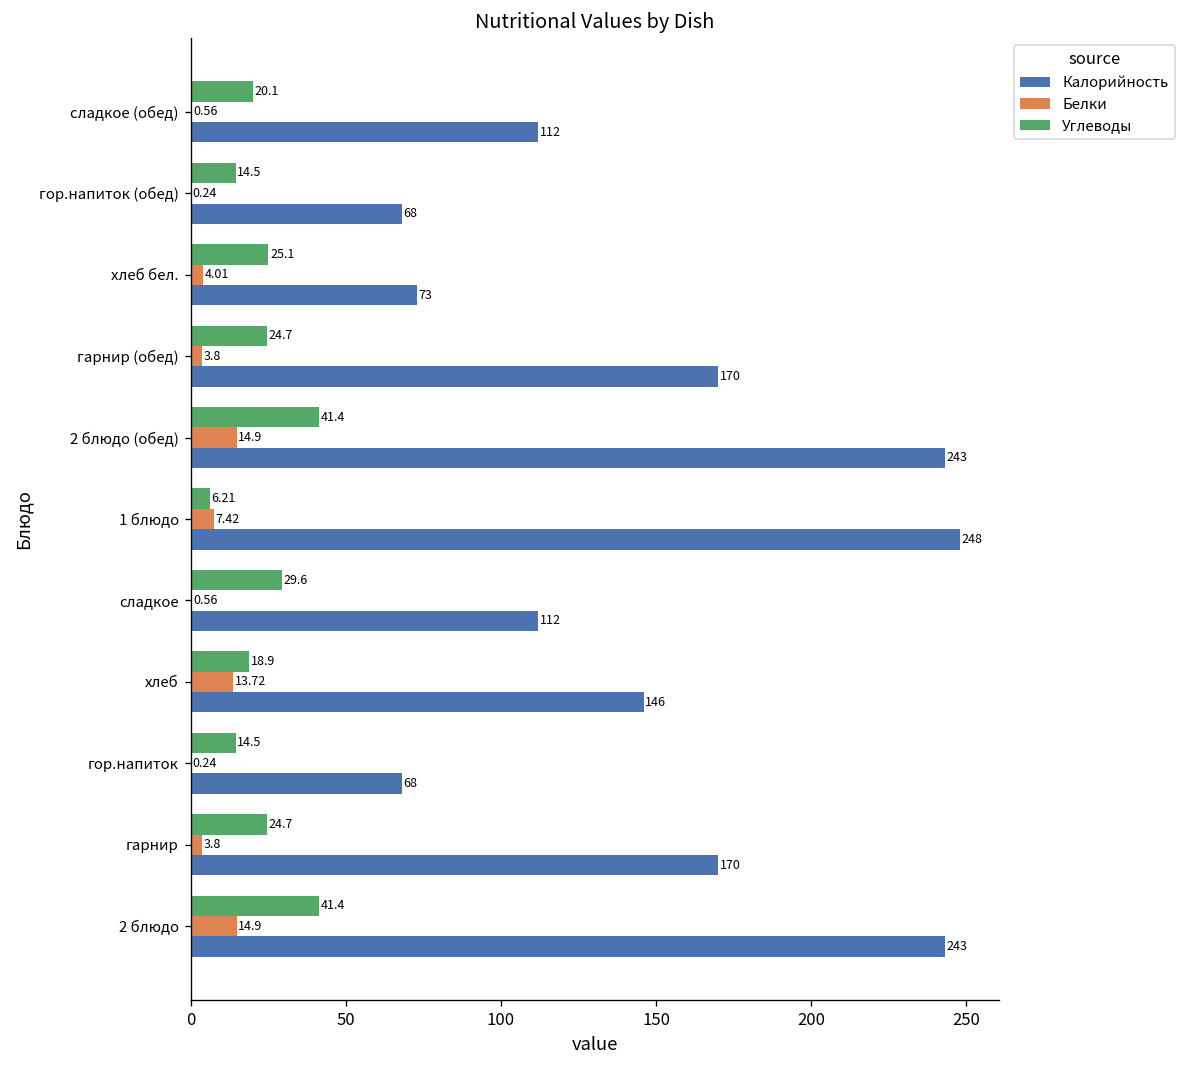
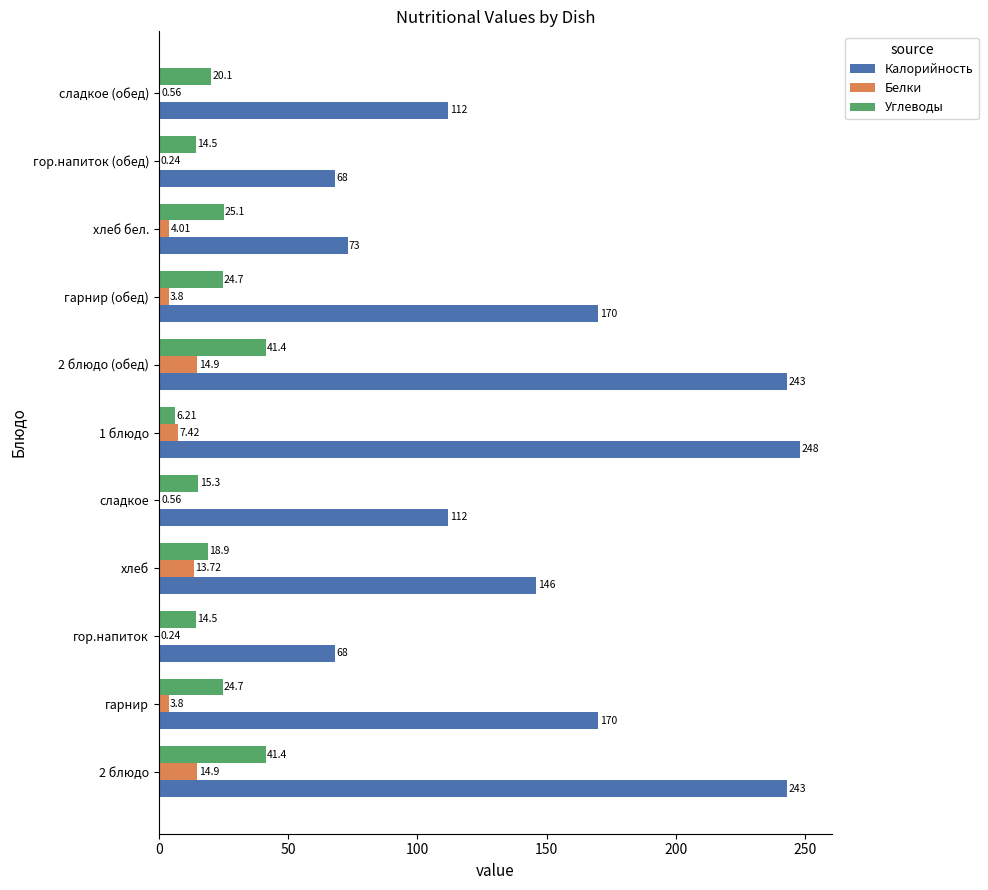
Углеводы, сладкое: 29.6 -> 15.3
